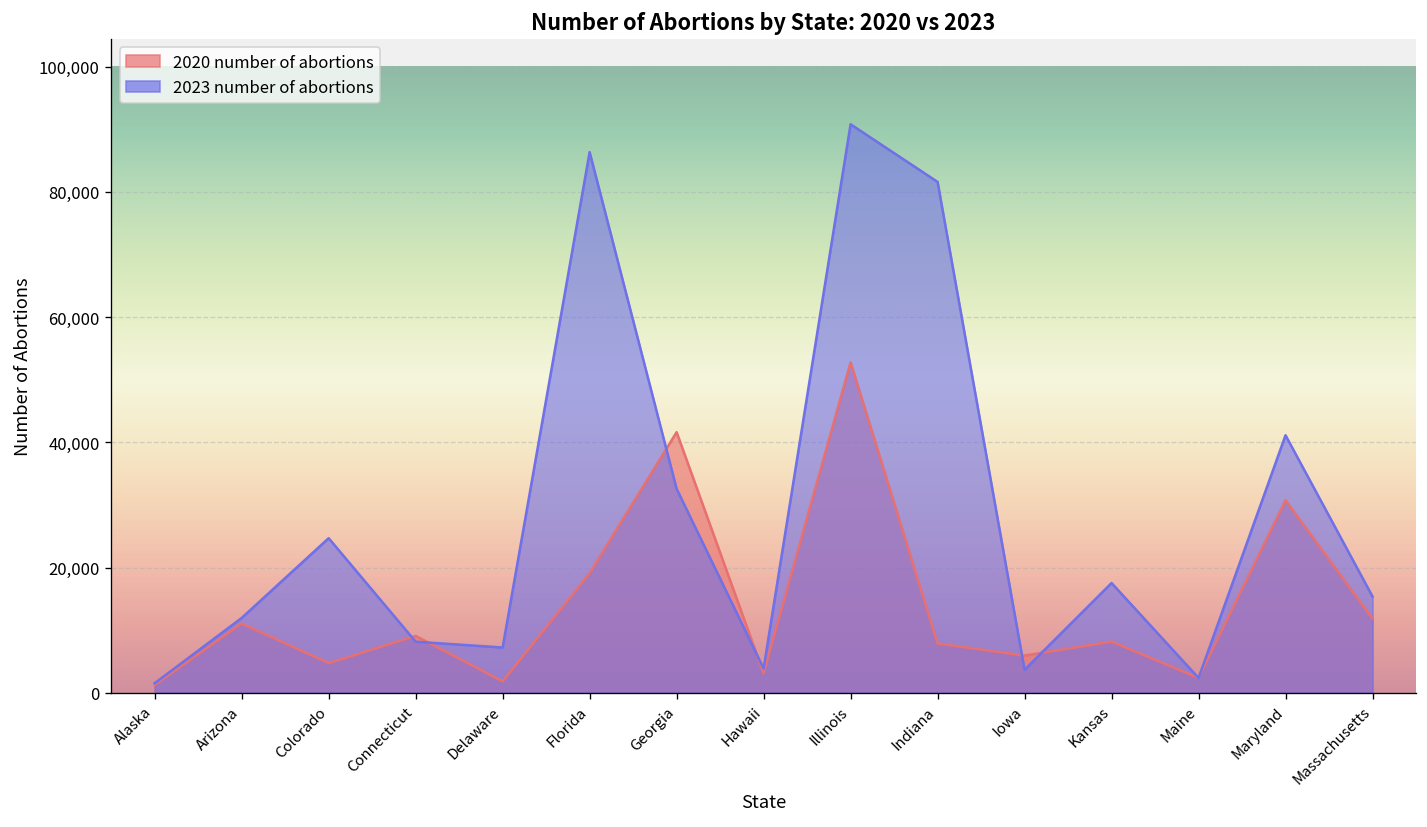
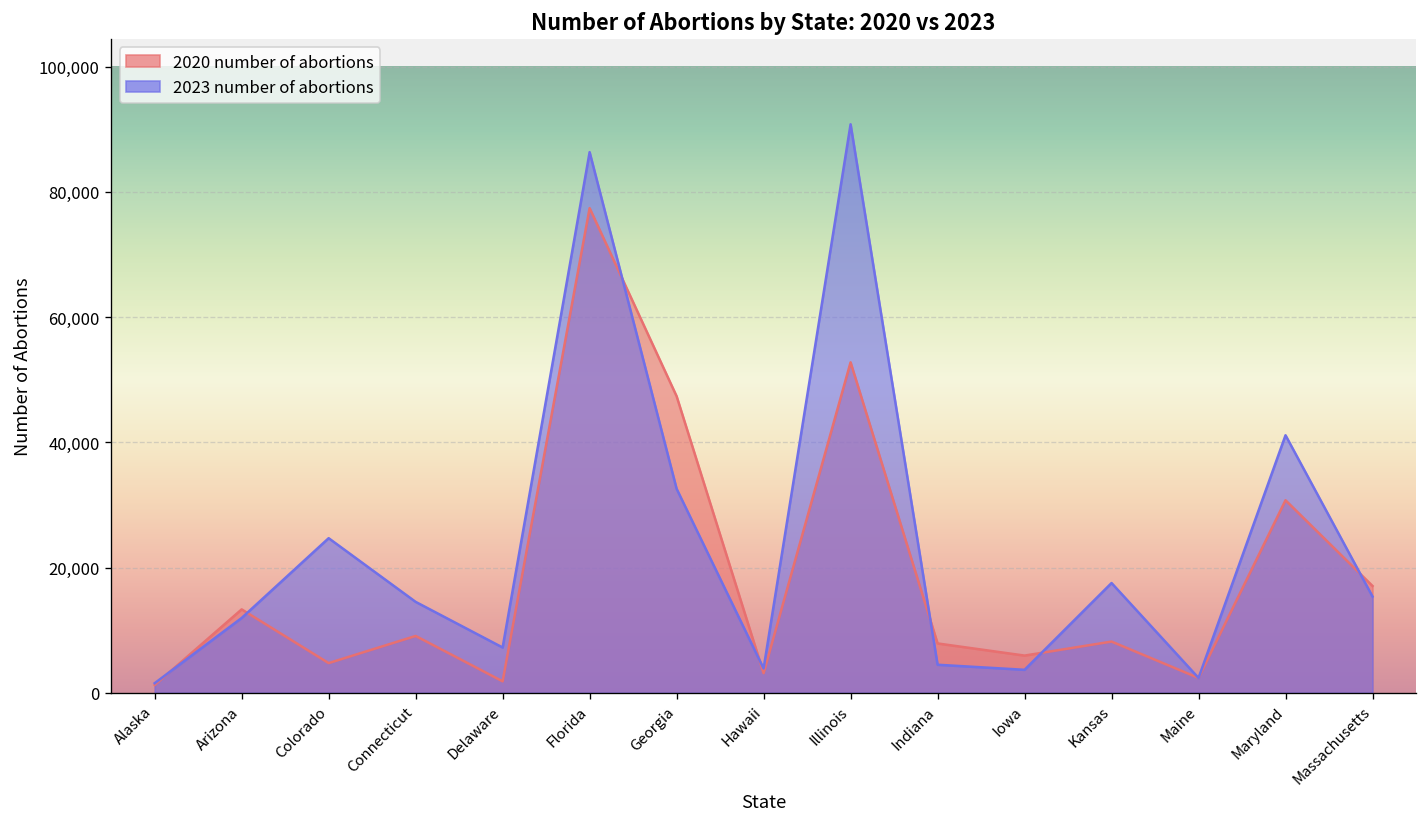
2020 number of abortions, Arizona: 11,000 -> 13,000
2023 number of abortions, Connecticut: 8,000 -> 15,000
2020 number of abortions, Florida: 19,000 -> 77,000
2020 number of abortions, Georgia: 42,000 -> 47,000
2023 number of abortions, Indiana: 82,000 -> 4,000
2020 number of abortions, Massachusetts: 12,000 -> 17,000
